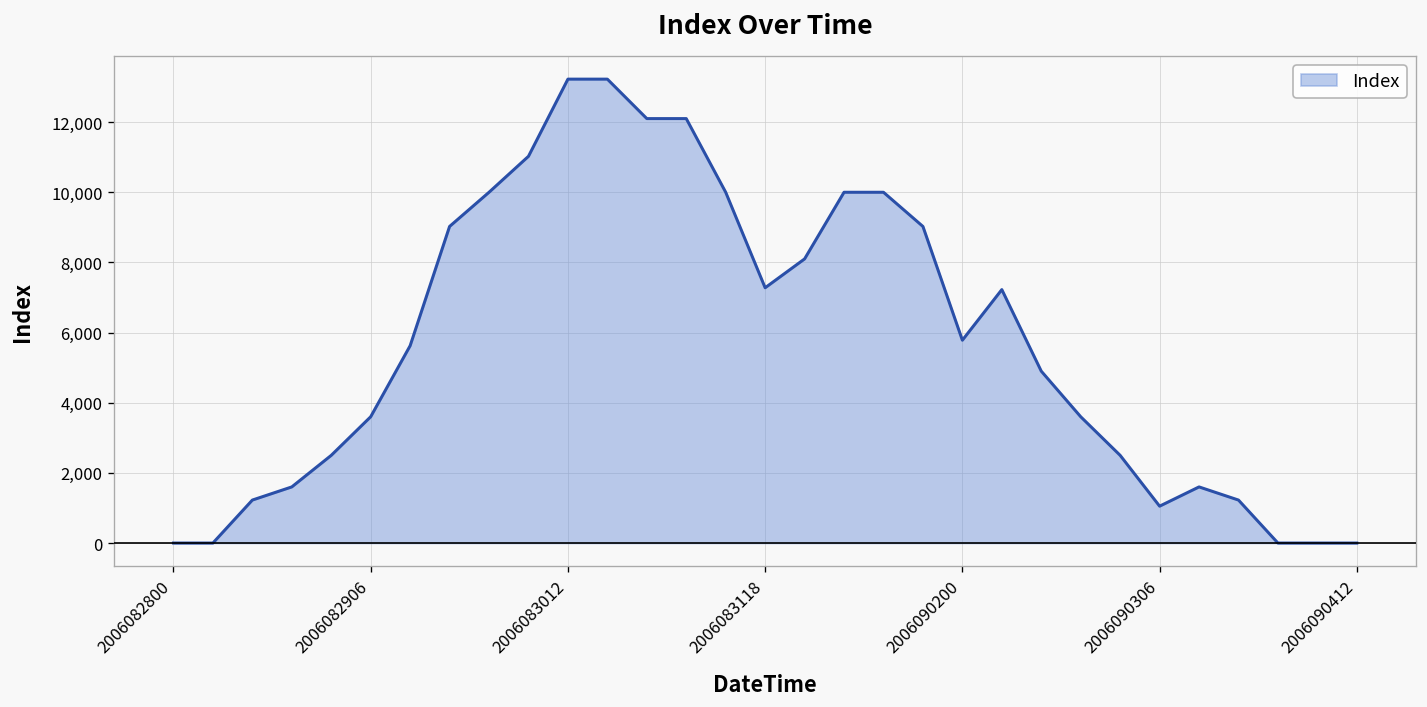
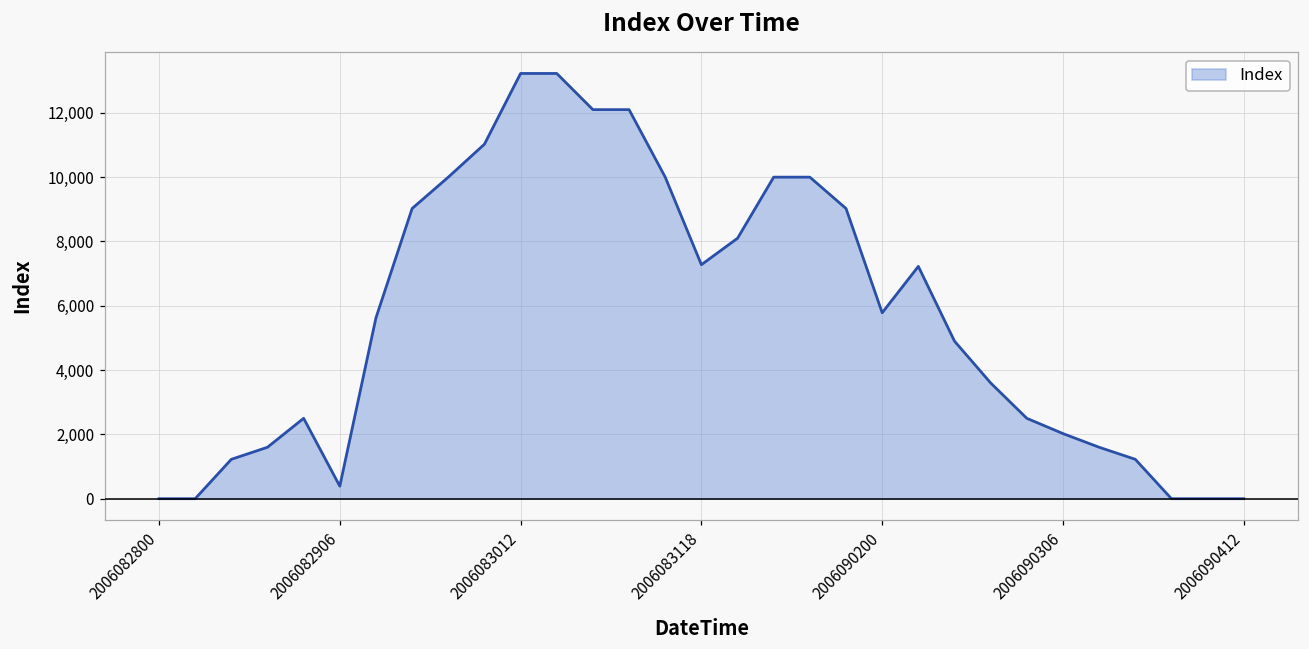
2006082906: 3,600 -> 400
2006090306: 1,100 -> 2,000
